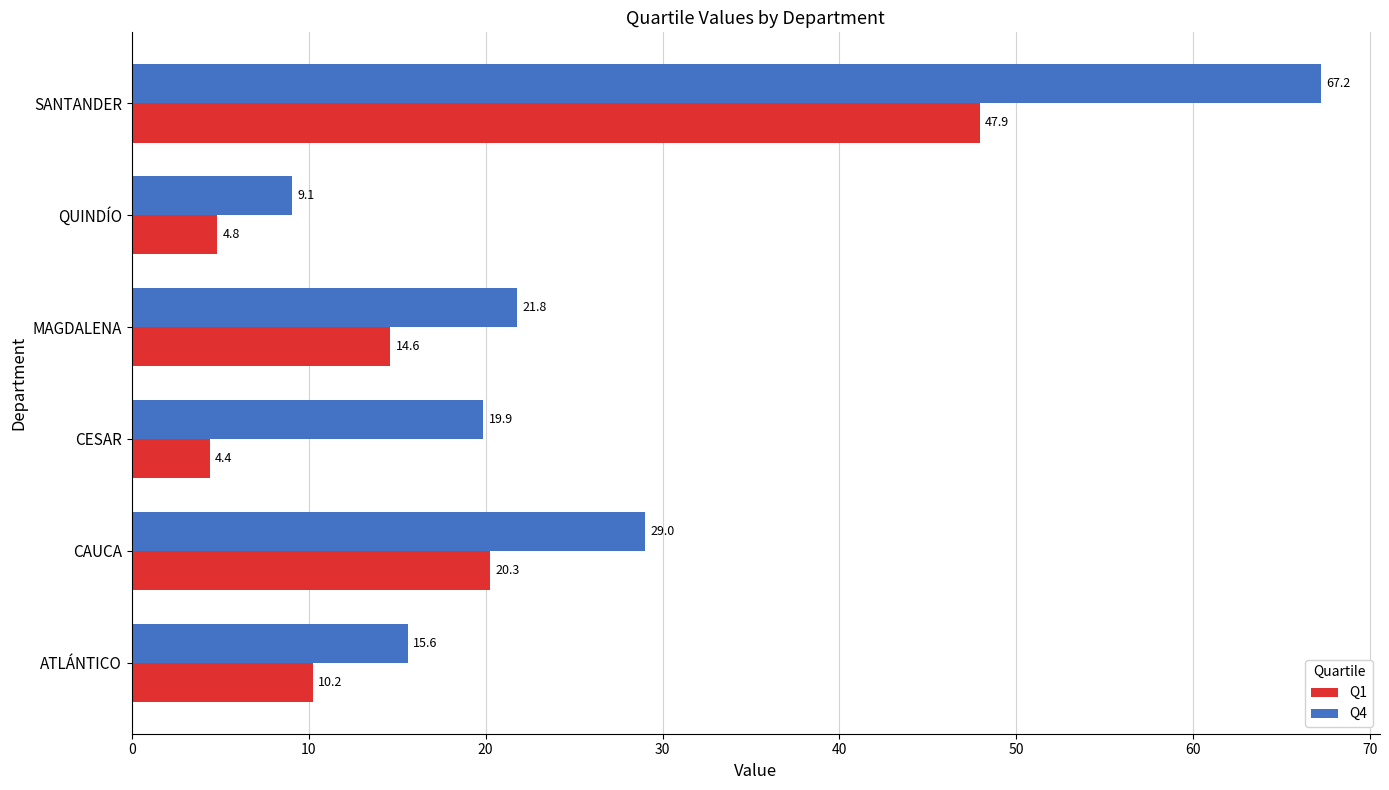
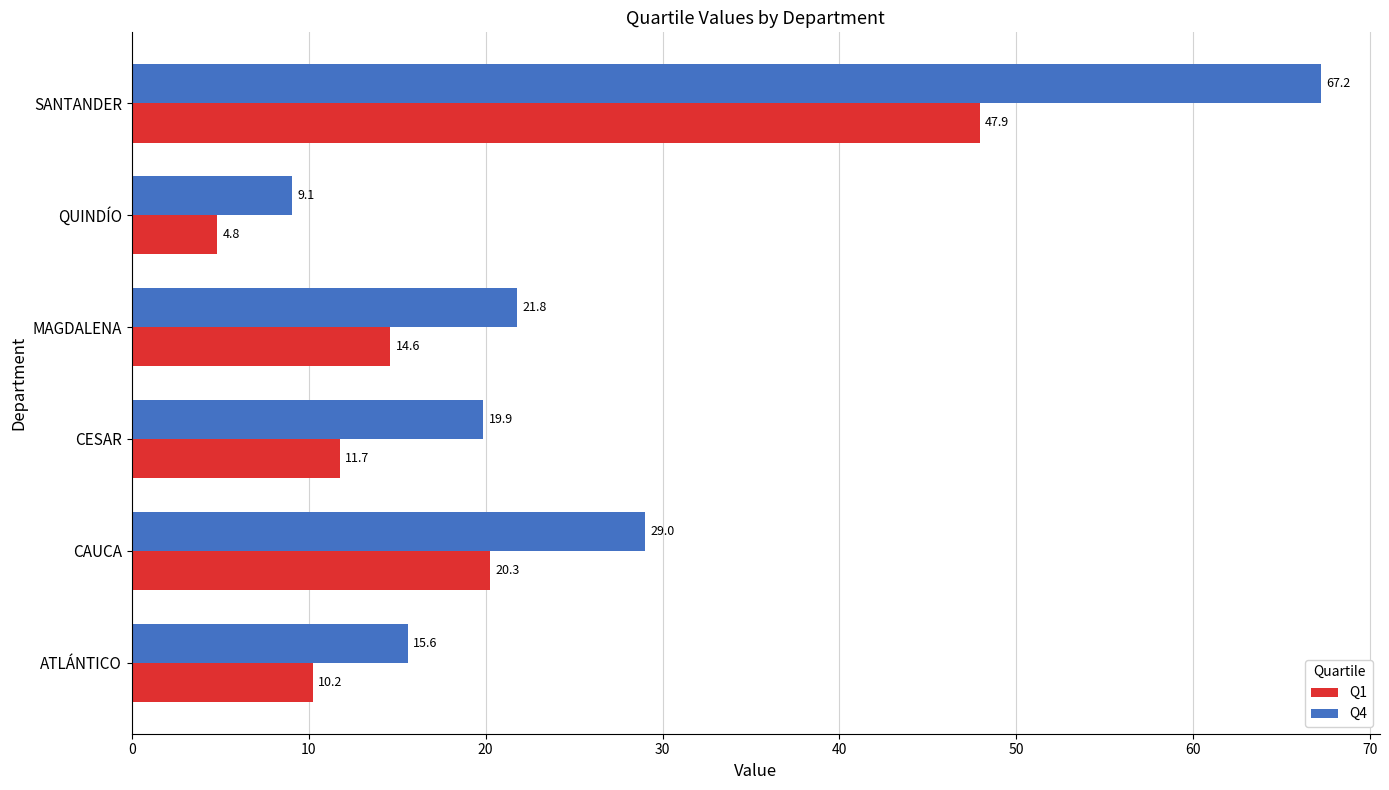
Q1, CESAR: 4.4 -> 11.7
